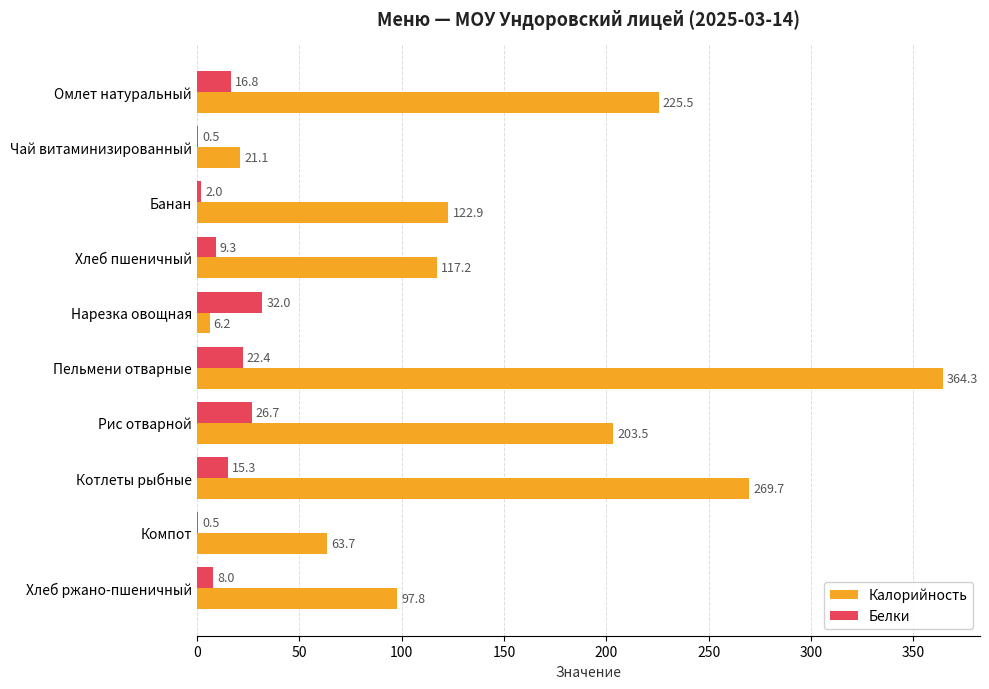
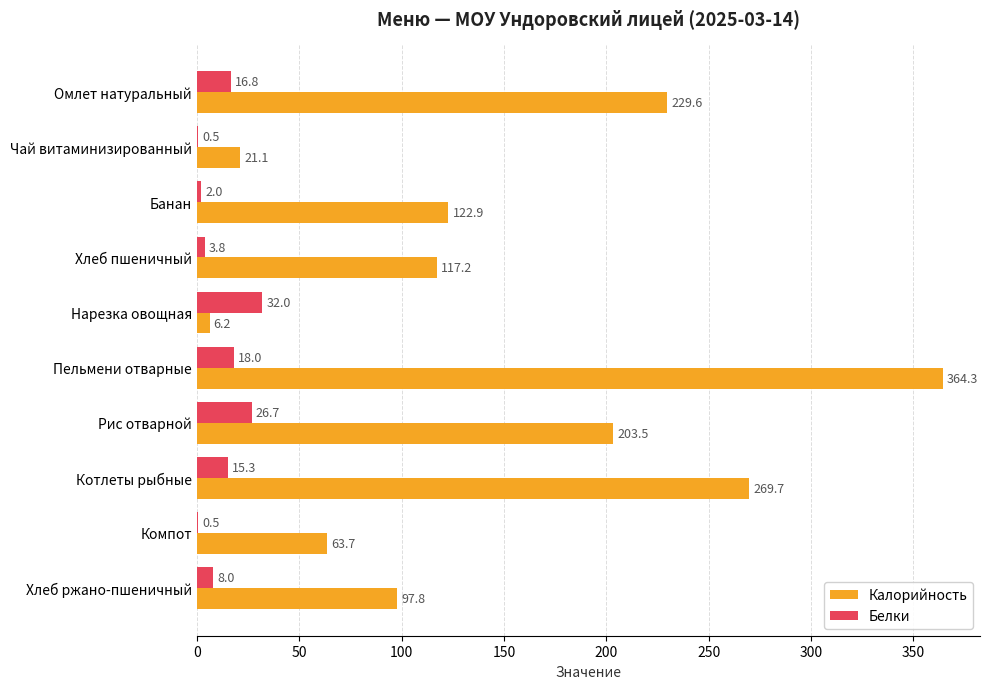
Калорийность, Омлет натуральный: 225.5 -> 229.6
Белки, Хлеб пшеничный: 9.3 -> 3.8
Белки, Пельмени отварные: 22.4 -> 18.0
